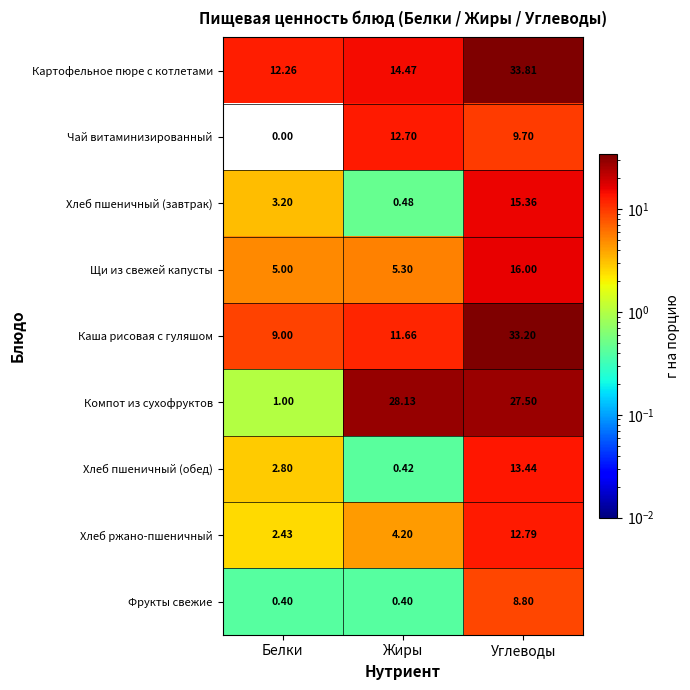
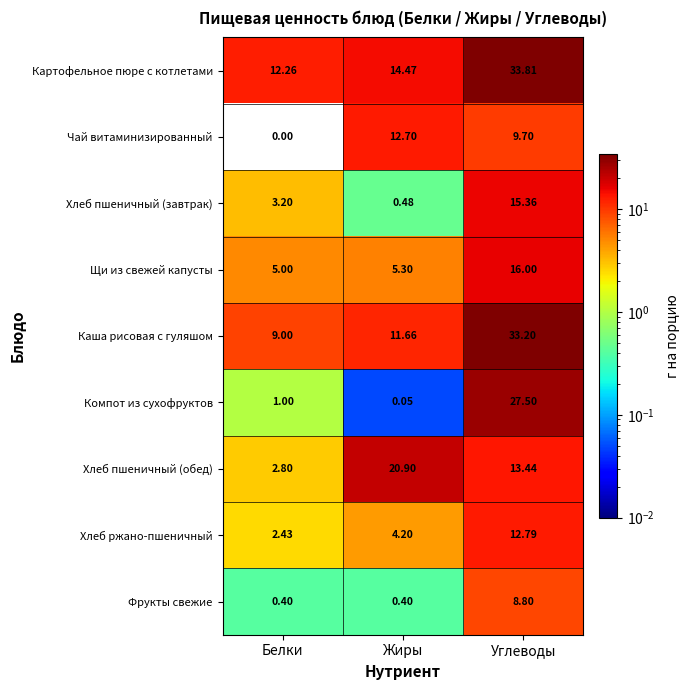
Компот из сухофруктов, Жиры: 28.13 -> 0.05
Хлеб пшеничный (обед), Жиры: 0.42 -> 20.90
